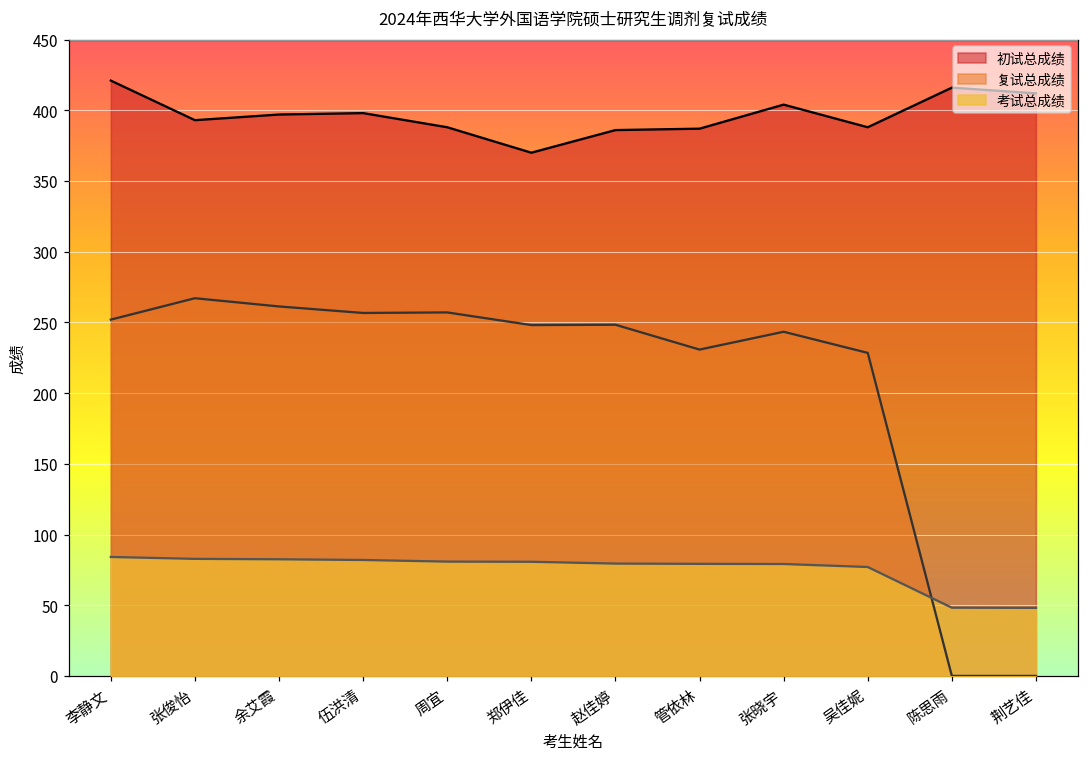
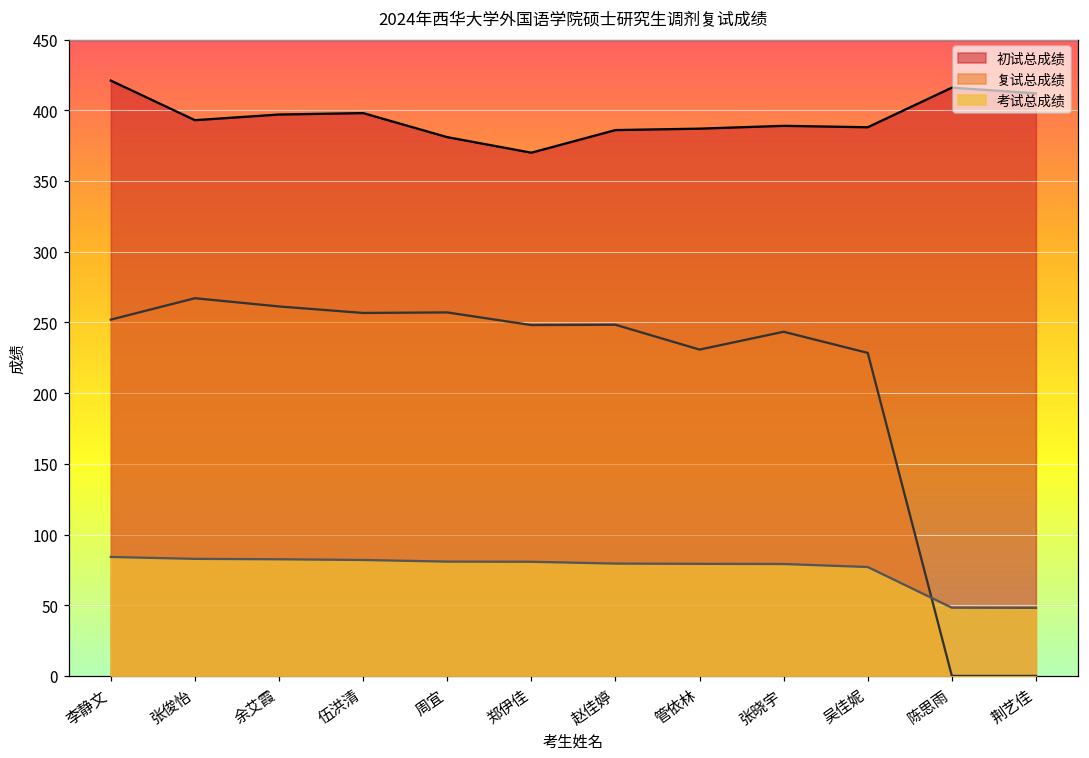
初试总成绩, 周宜: 388 -> 381
初试总成绩, 张晓宇: 404 -> 389
